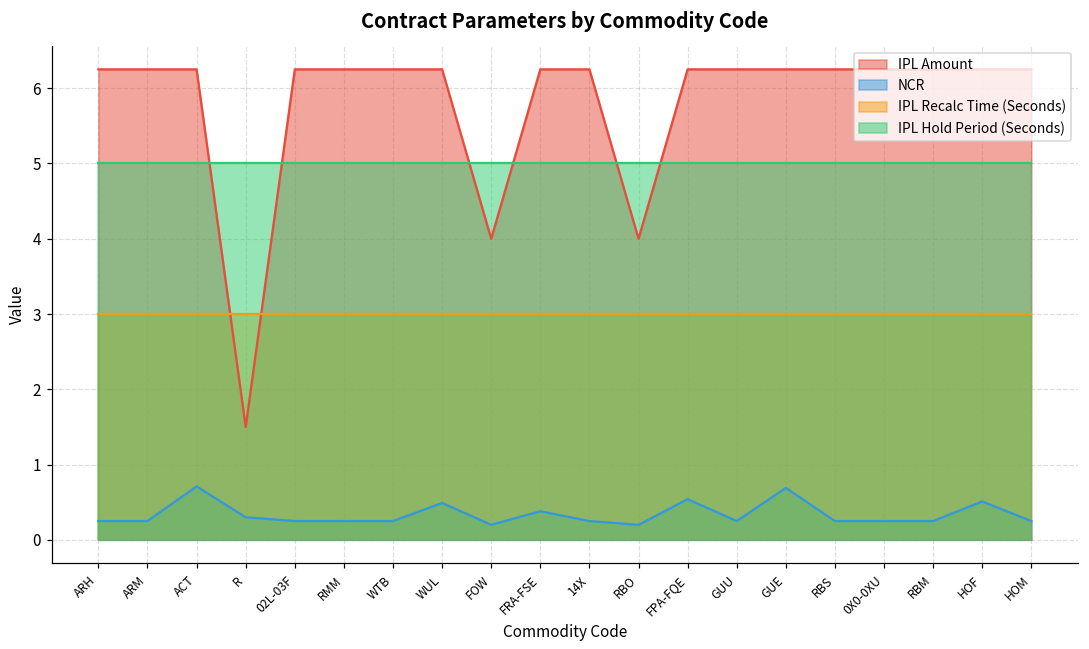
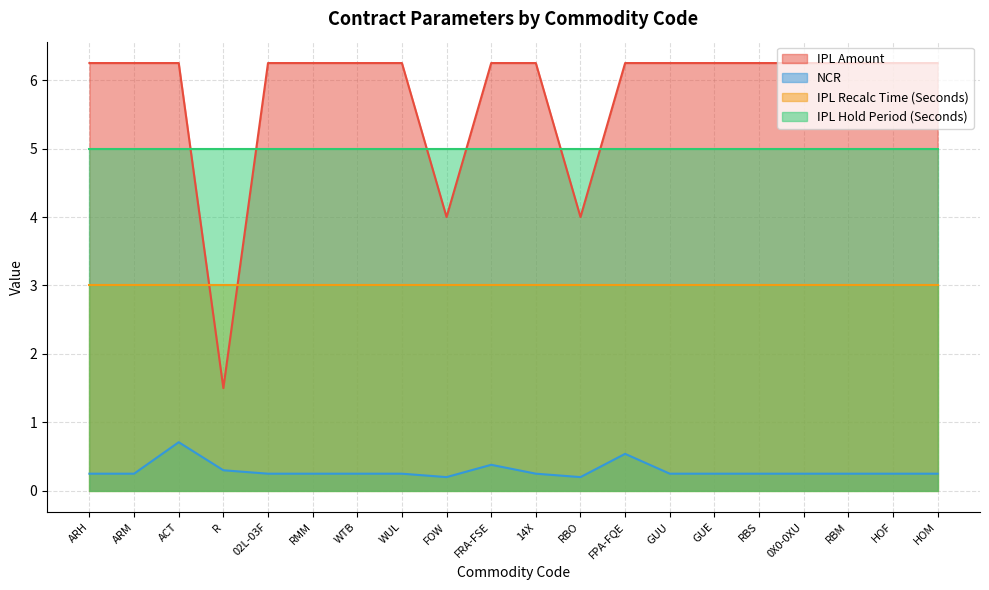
NCR, WUL: 0.5 -> 0.3
NCR, GUE: 0.7 -> 0.3
NCR, HOF: 0.5 -> 0.3
